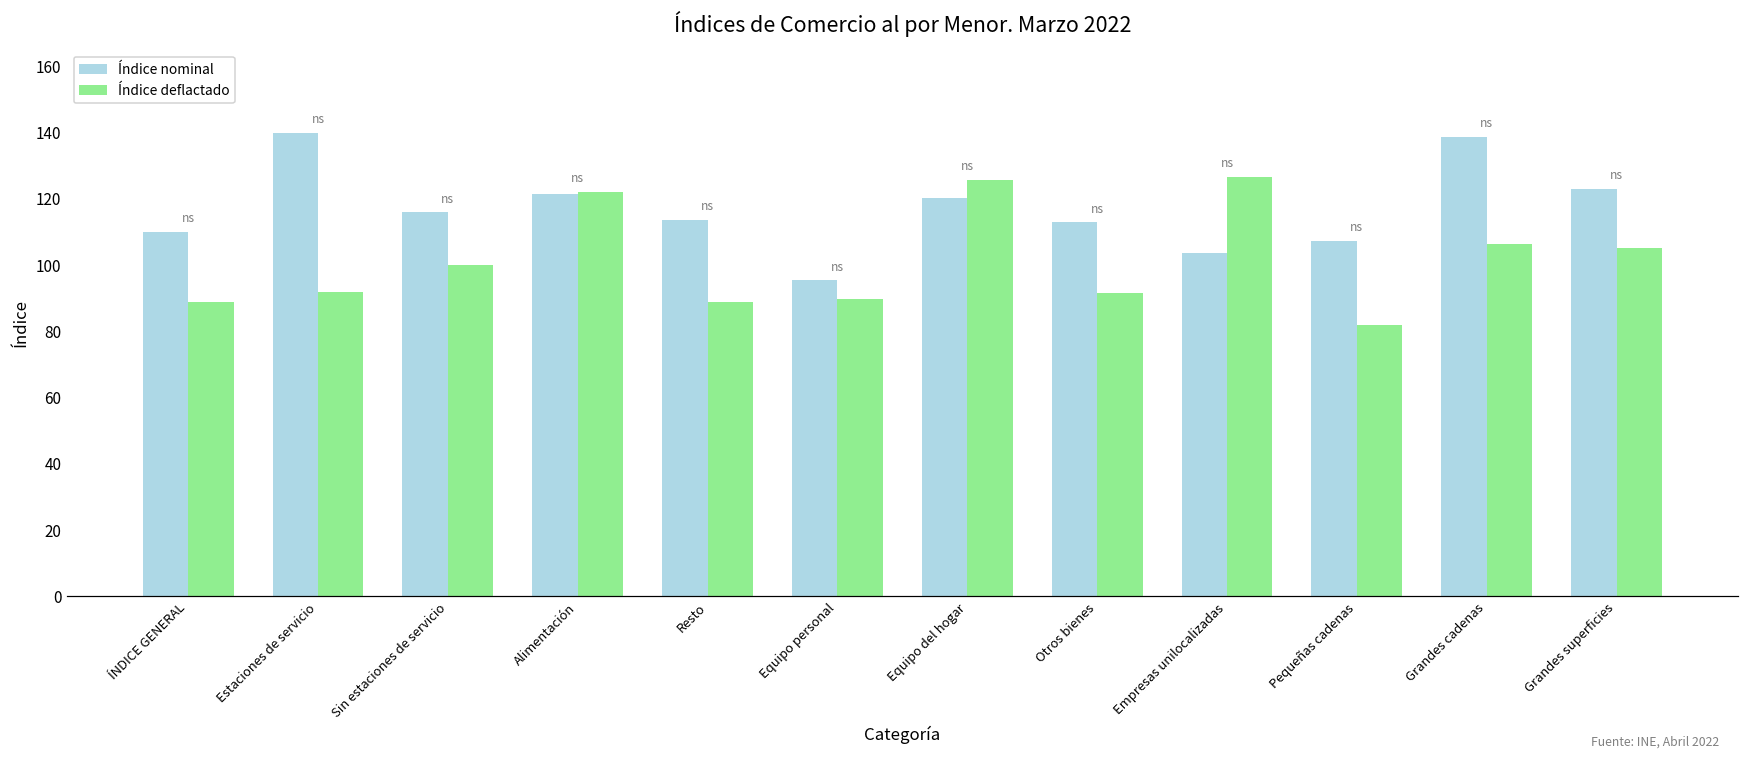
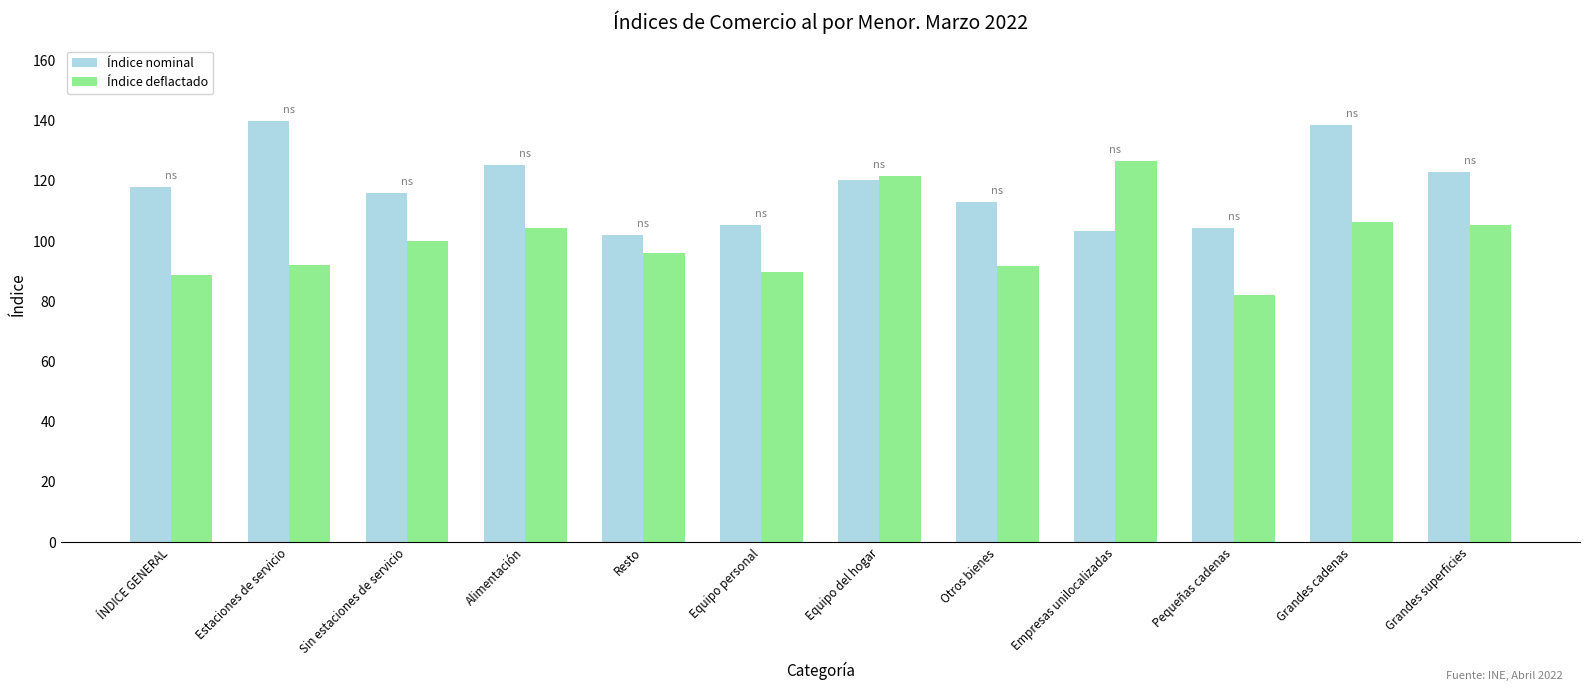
Índice nominal, ÍNDICE GENERAL: 110 -> 118
Índice nominal, Alimentación: 121 -> 125
Índice deflactado, Alimentación: 122 -> 105
Índice nominal, Resto: 114 -> 102
Índice deflactado, Resto: 89 -> 96
Índice nominal, Equipo personal: 95 -> 105
Índice deflactado, Equipo del hogar: 126 -> 122
Índice nominal, Pequeñas cadenas: 107 -> 104
